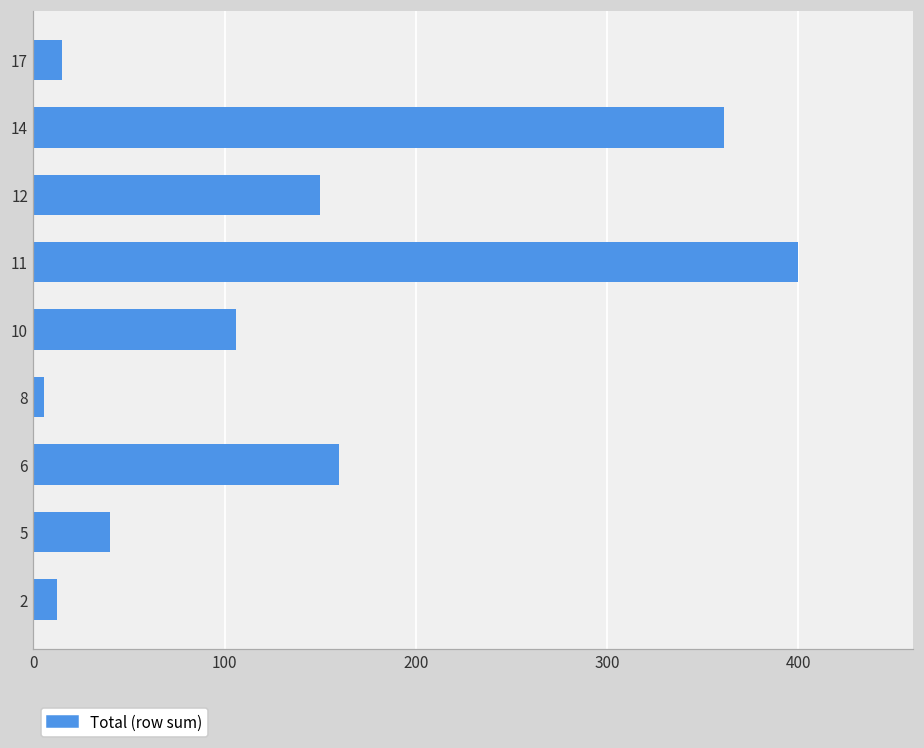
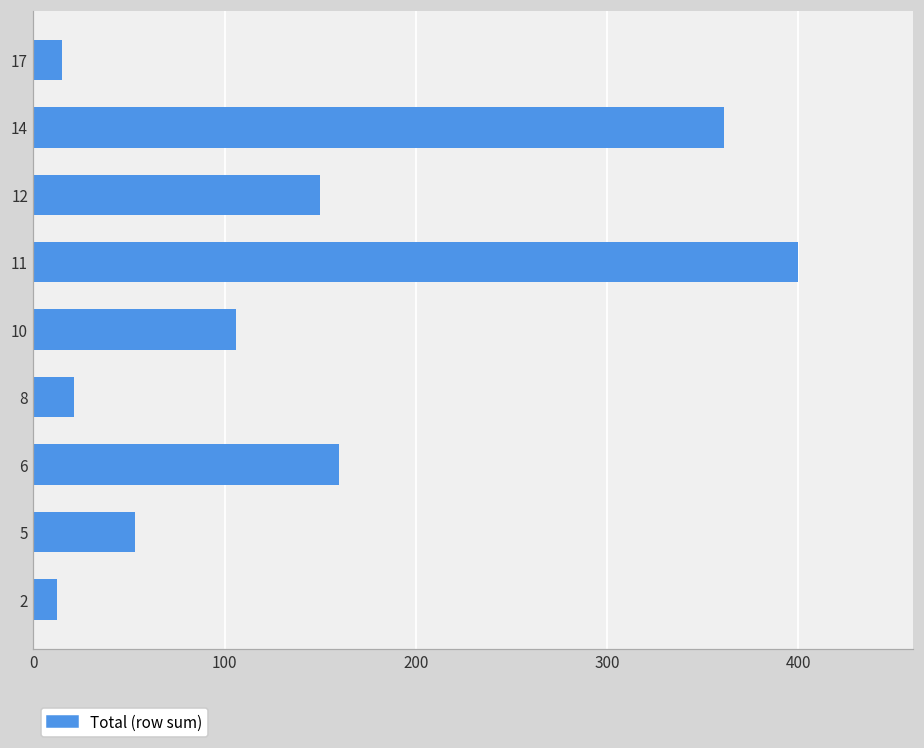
8: 6 -> 21
5: 40 -> 53
